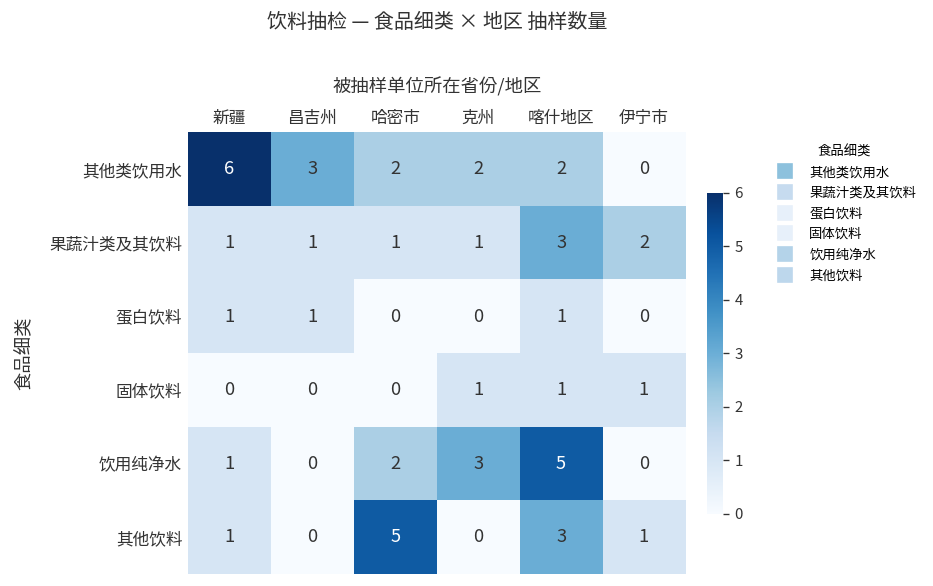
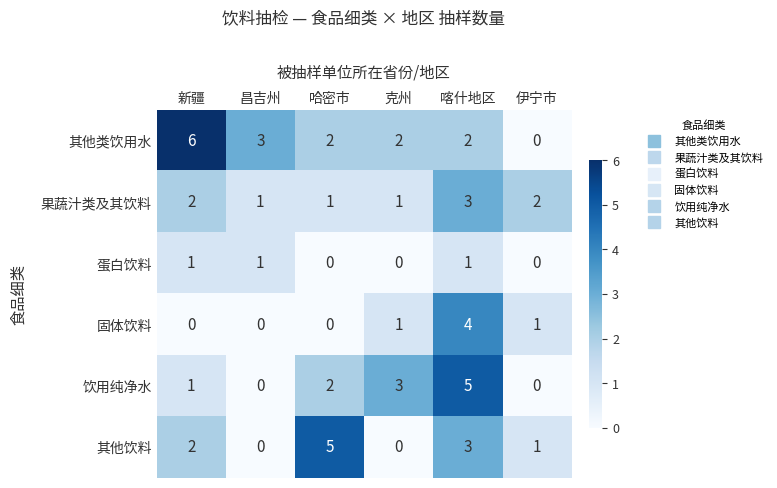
果蔬汁类及其饮料, 新疆: 1 -> 2
固体饮料, 喀什地区: 1 -> 4
其他饮料, 新疆: 1 -> 2
